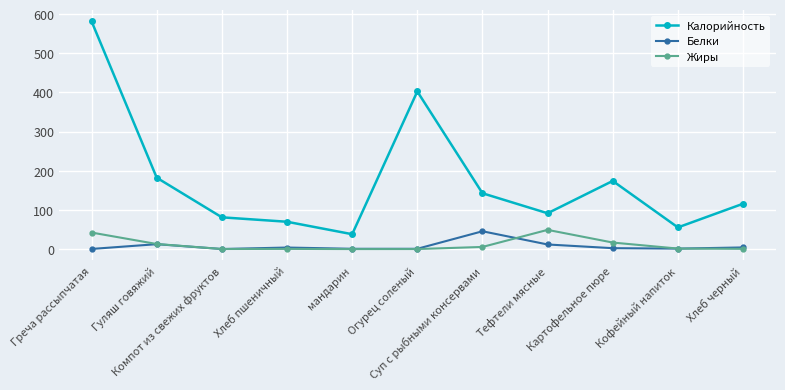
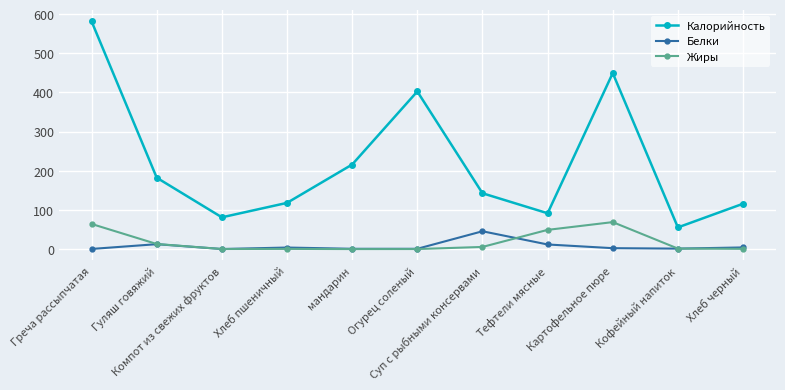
Жиры, Греча рассыпчатая: 40 -> 60
Калорийность, Хлеб пшеничный: 70 -> 120
Калорийность, мандарин: 40 -> 220
Калорийность, Картофельное пюре: 170 -> 450
Жиры, Картофельное пюре: 20 -> 70
